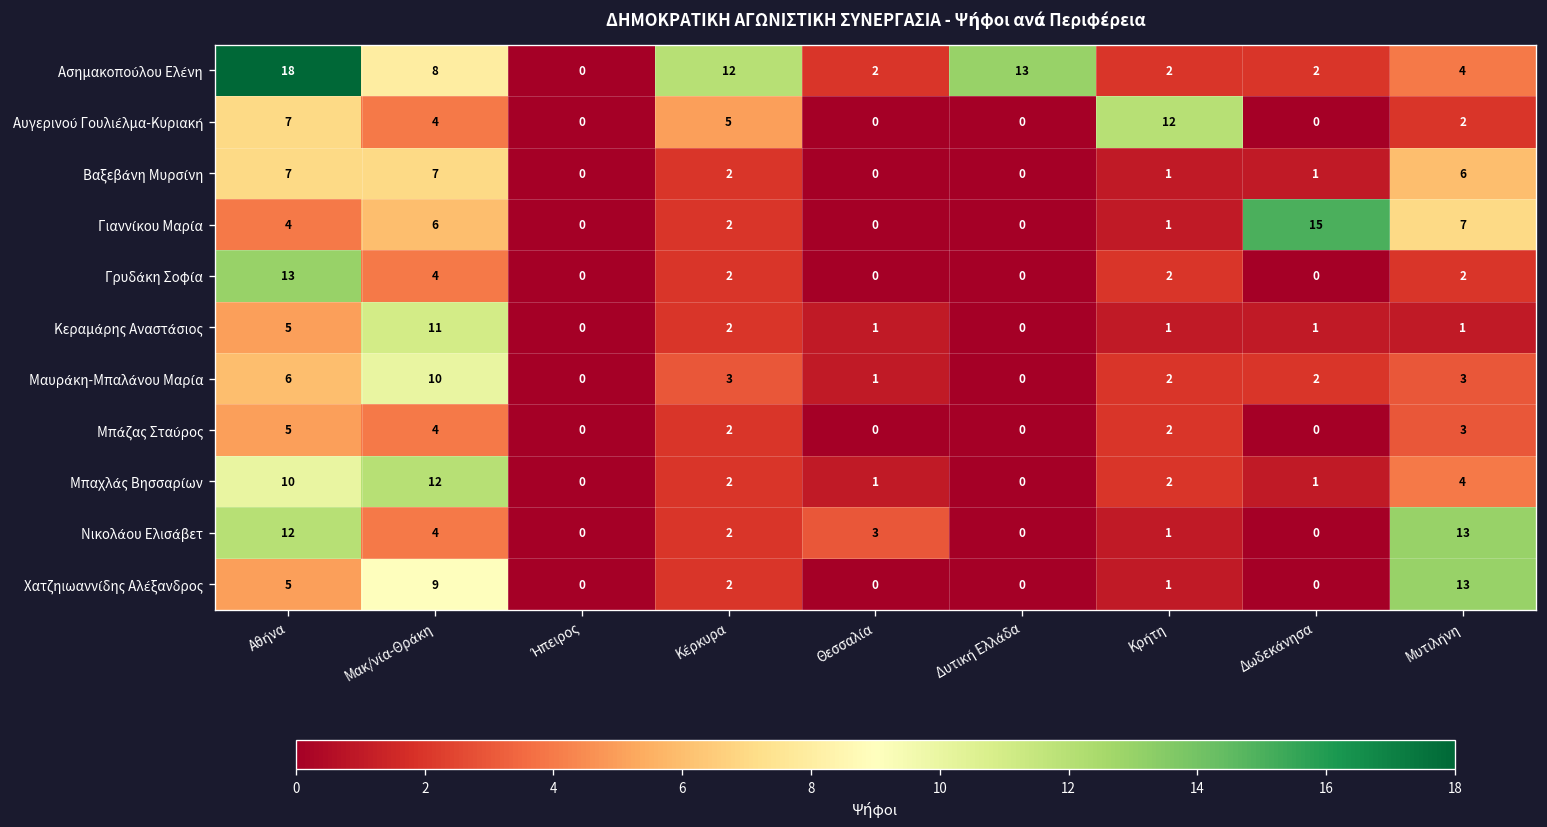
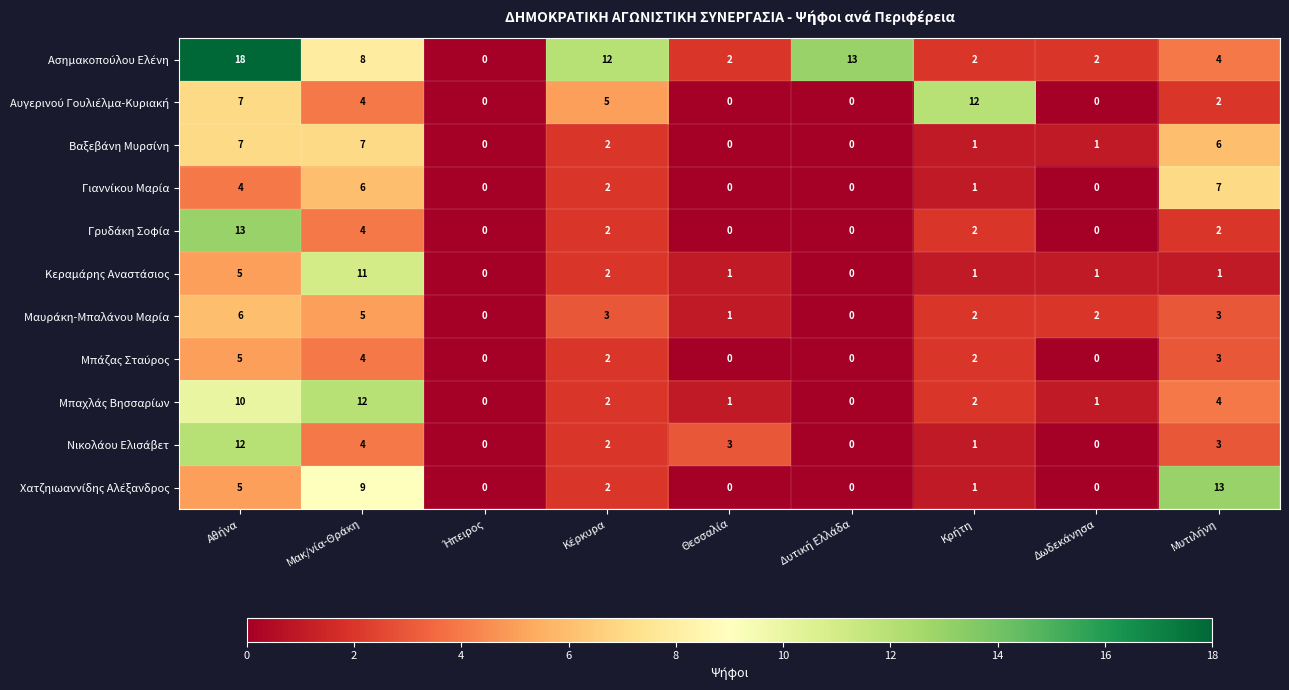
Γιαννίκου Μαρία, Δωδεκάνησα: 15 -> 0
Μαυράκη-Μπαλάνου Μαρία, Μακ/νία-Θράκη: 10 -> 5
Νικολάου Ελισάβετ, Μυτιλήνη: 13 -> 3
